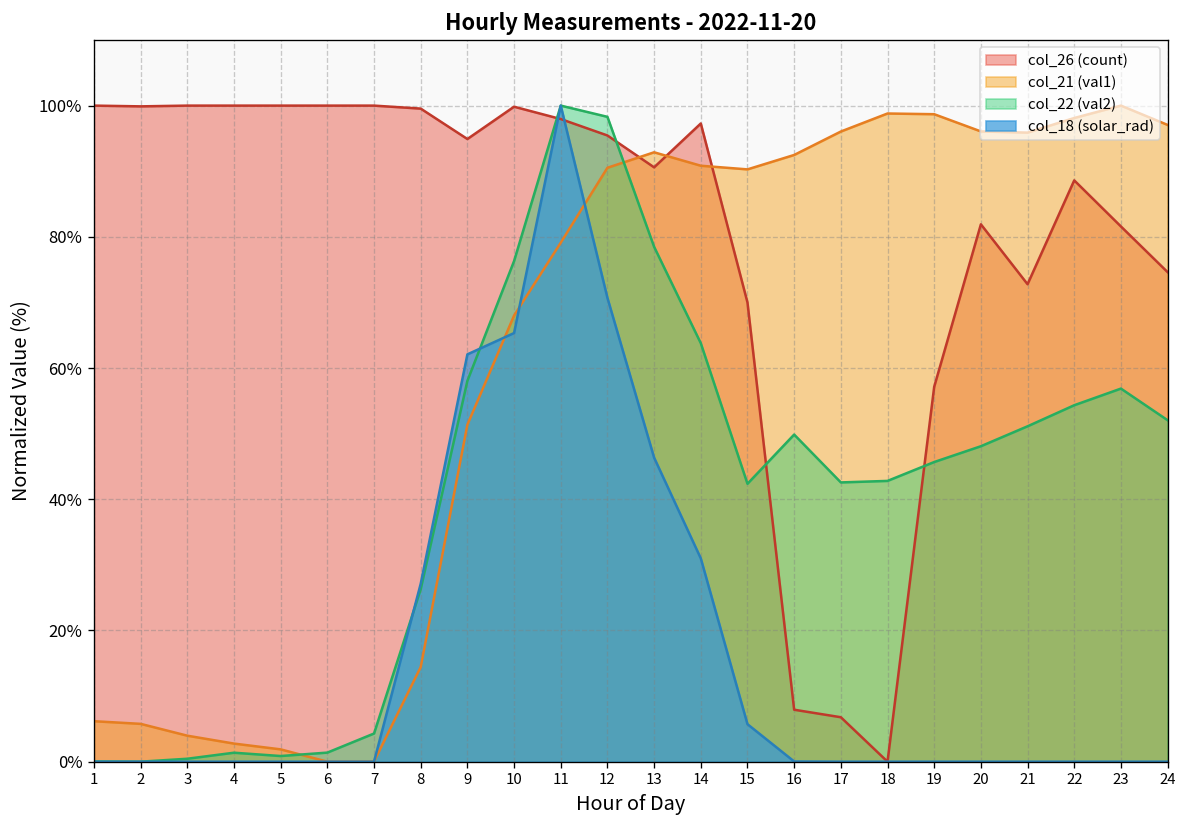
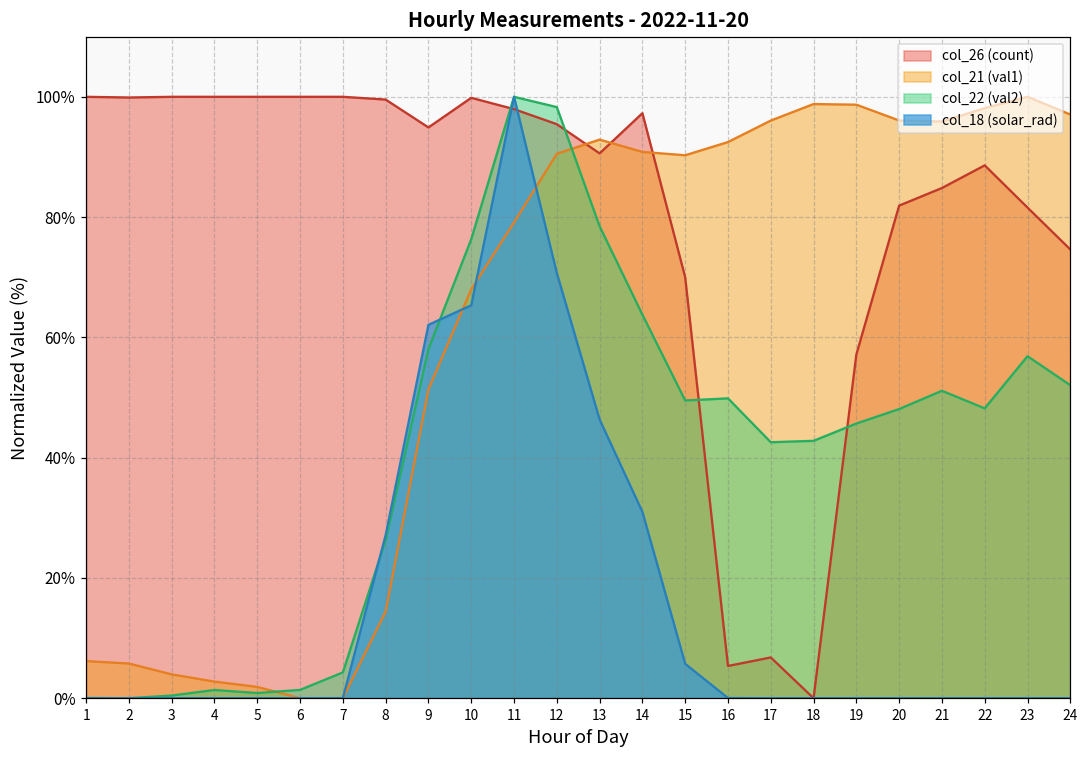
col_22 (val2), 15: 42% -> 50%
col_26 (count), 16: 8% -> 5%
col_26 (count), 21: 73% -> 85%
col_22 (val2), 22: 54% -> 48%
